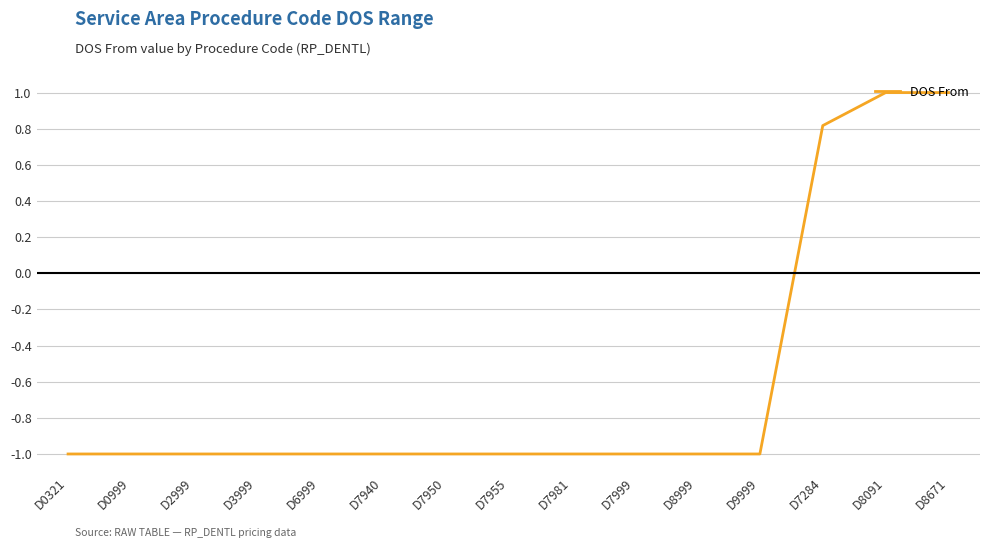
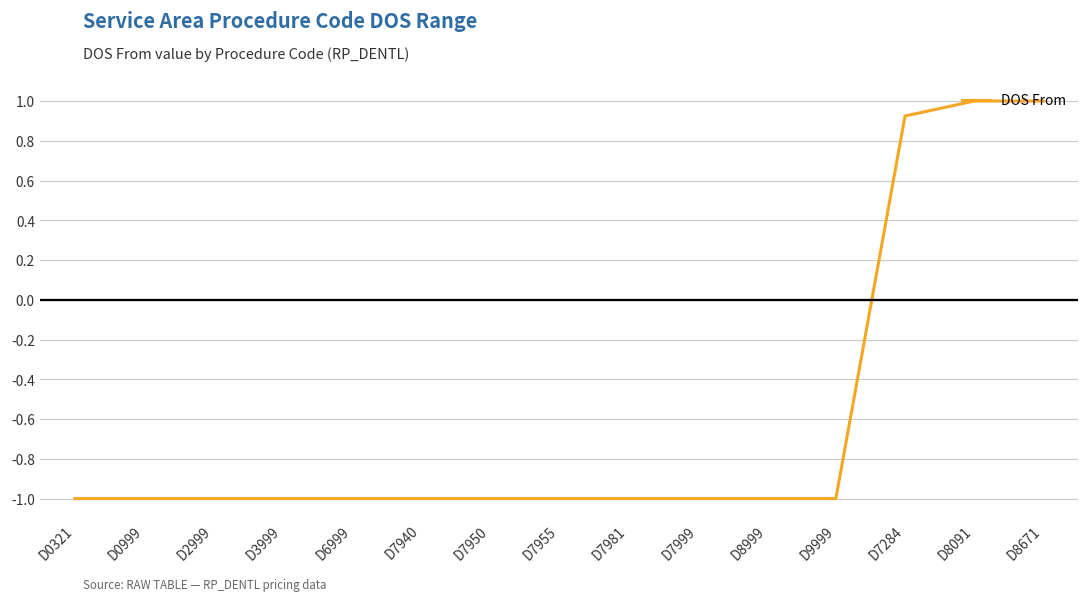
D7284: 0.82 -> 0.92
